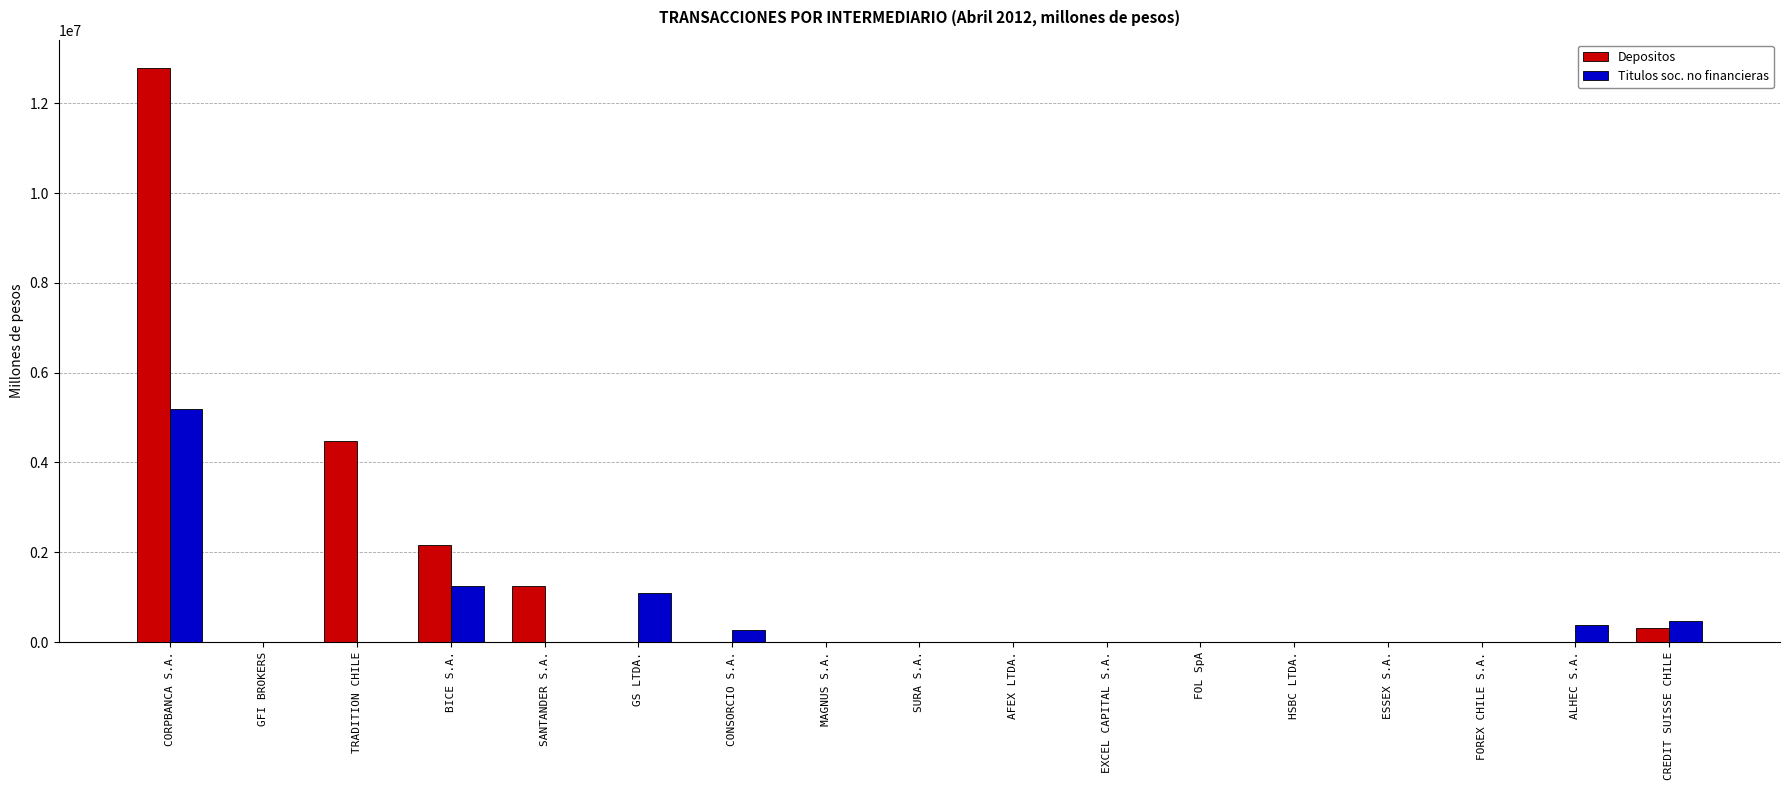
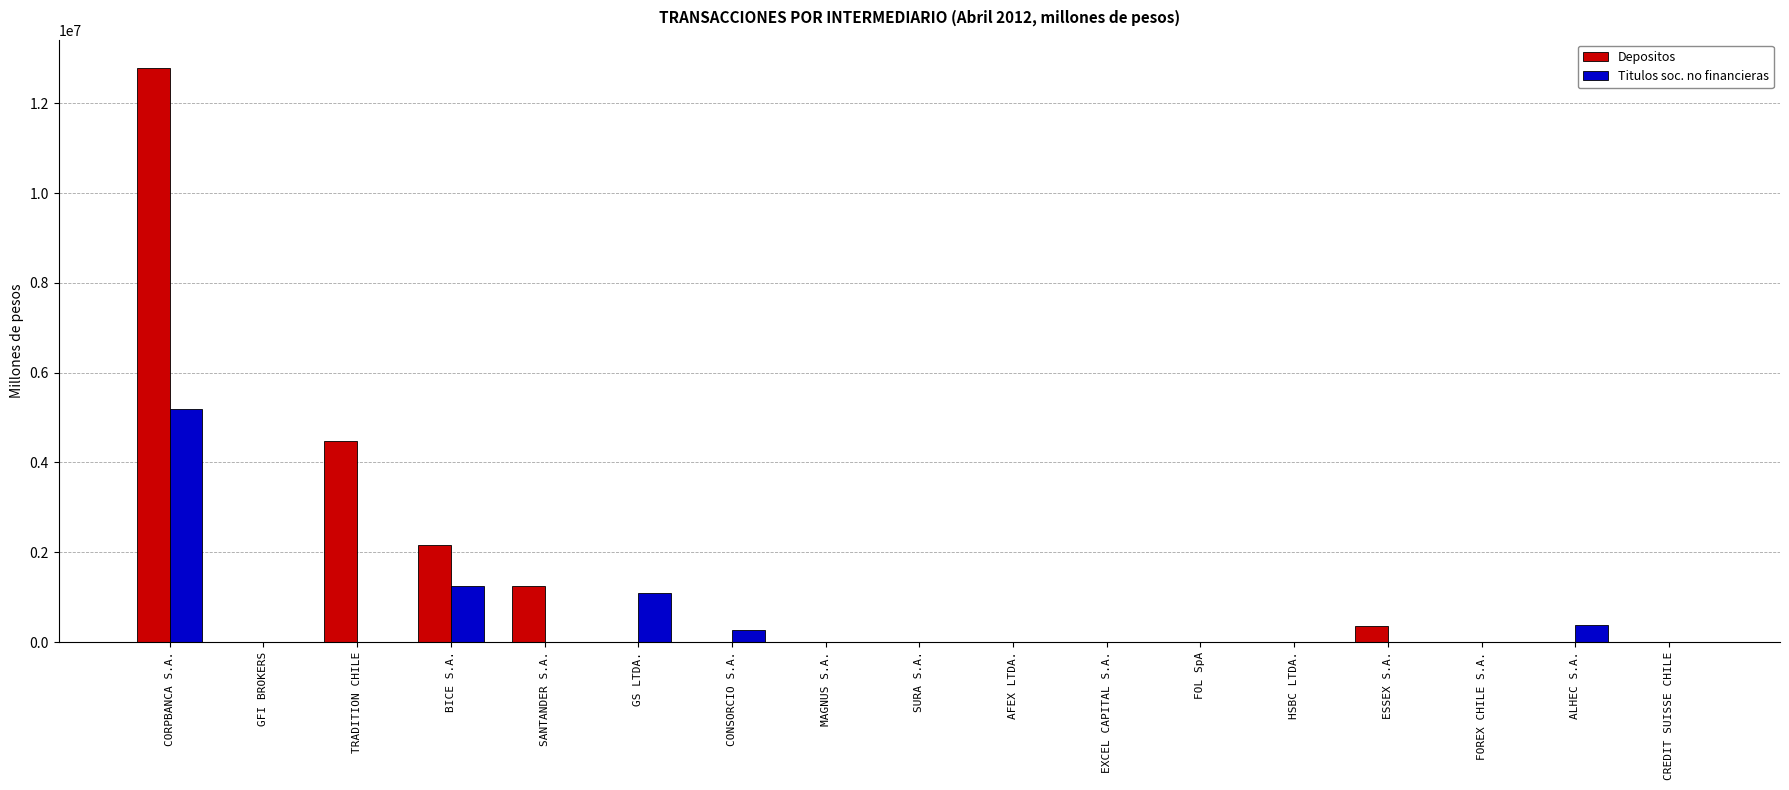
Depositos, ESSEX S.A.: 0 -> 400000
Depositos, CREDIT SUISSE CHILE: 300000 -> 0
Titulos soc. no financieras, CREDIT SUISSE CHILE: 500000 -> 0
